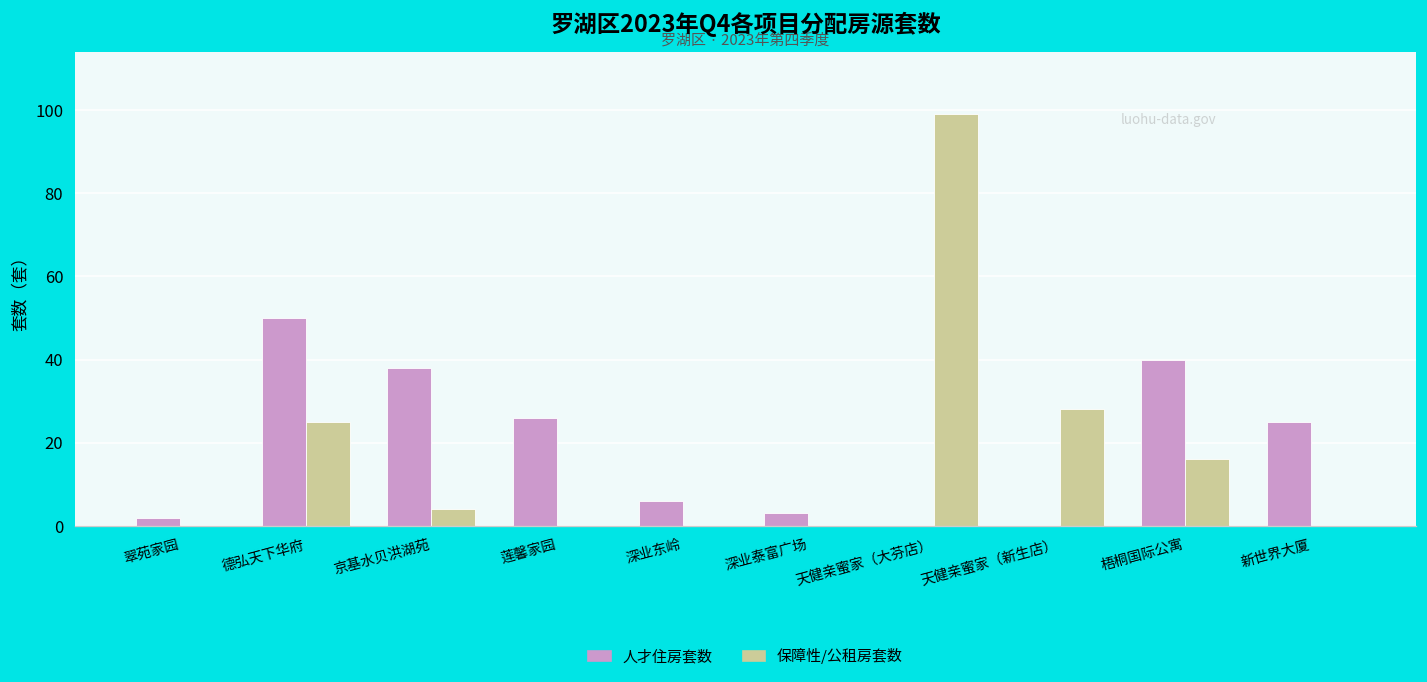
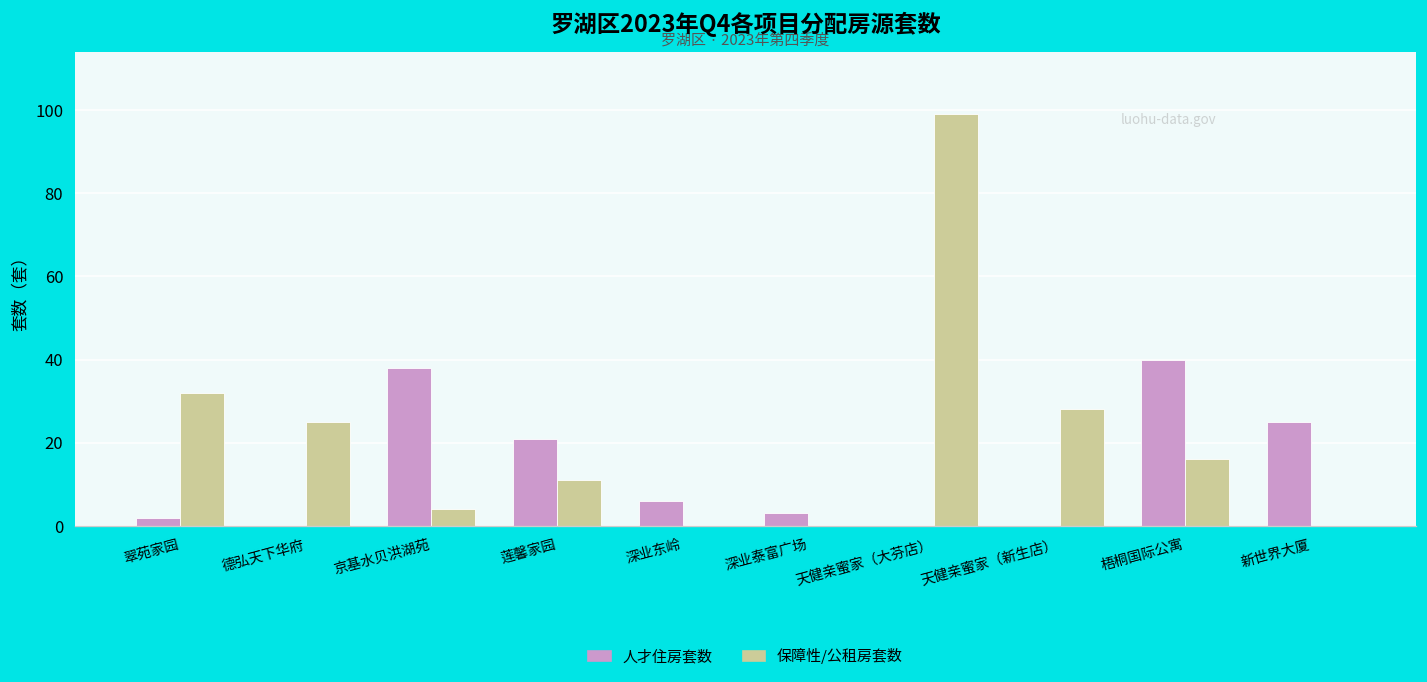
保障性/公租房套数, 翠苑家园: 0 -> 32
人才住房套数, 德弘天下华府: 50 -> 0
人才住房套数, 莲馨家园: 26 -> 21
保障性/公租房套数, 莲馨家园: 0 -> 11
